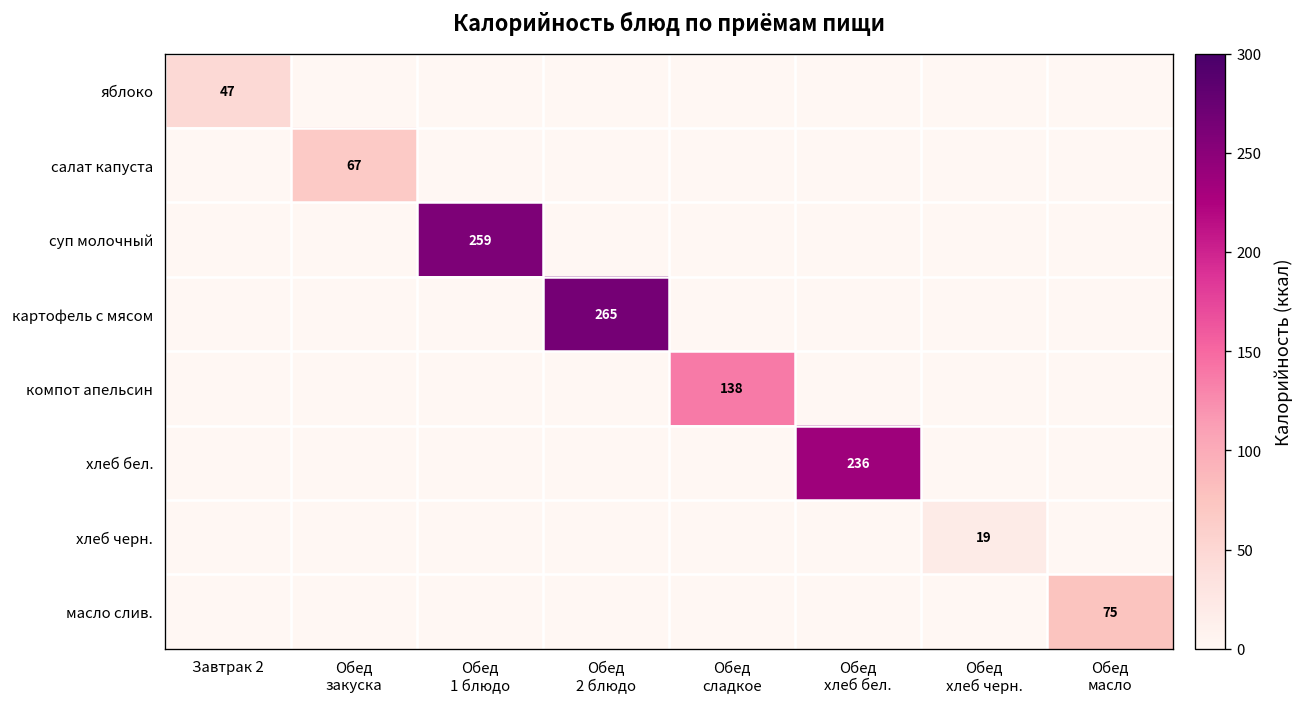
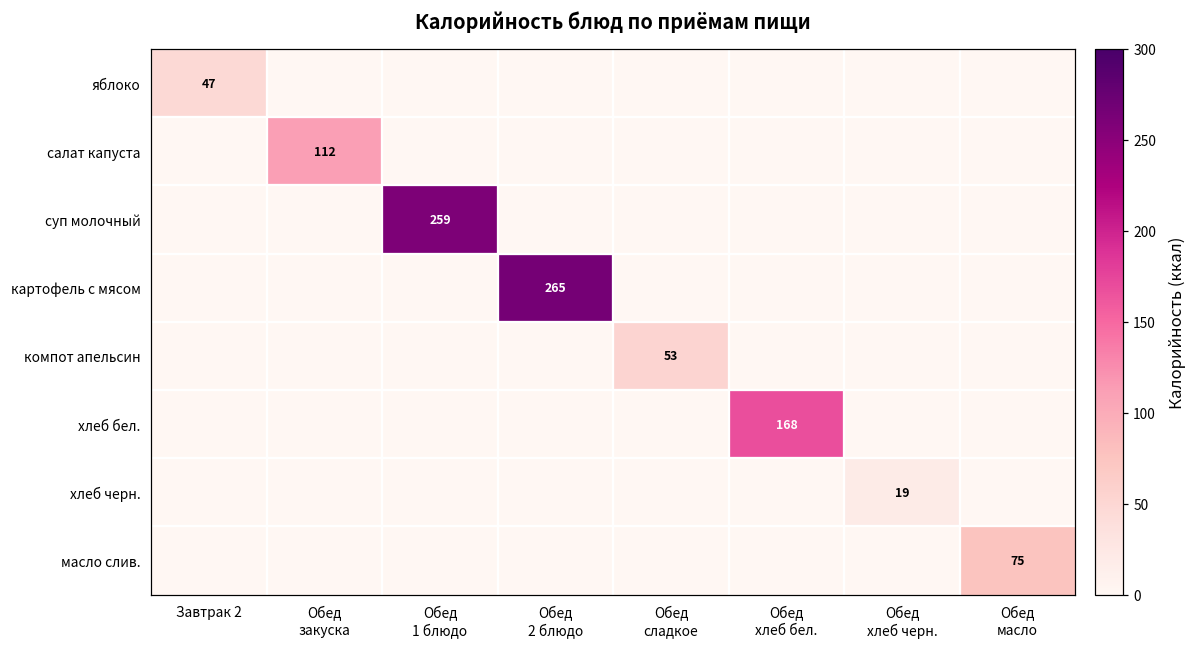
салат капуста, Обед закуска: 67 -> 112
компот апельсин, Обед сладкое: 138 -> 53
хлеб бел., Обед хлеб бел.: 236 -> 168
